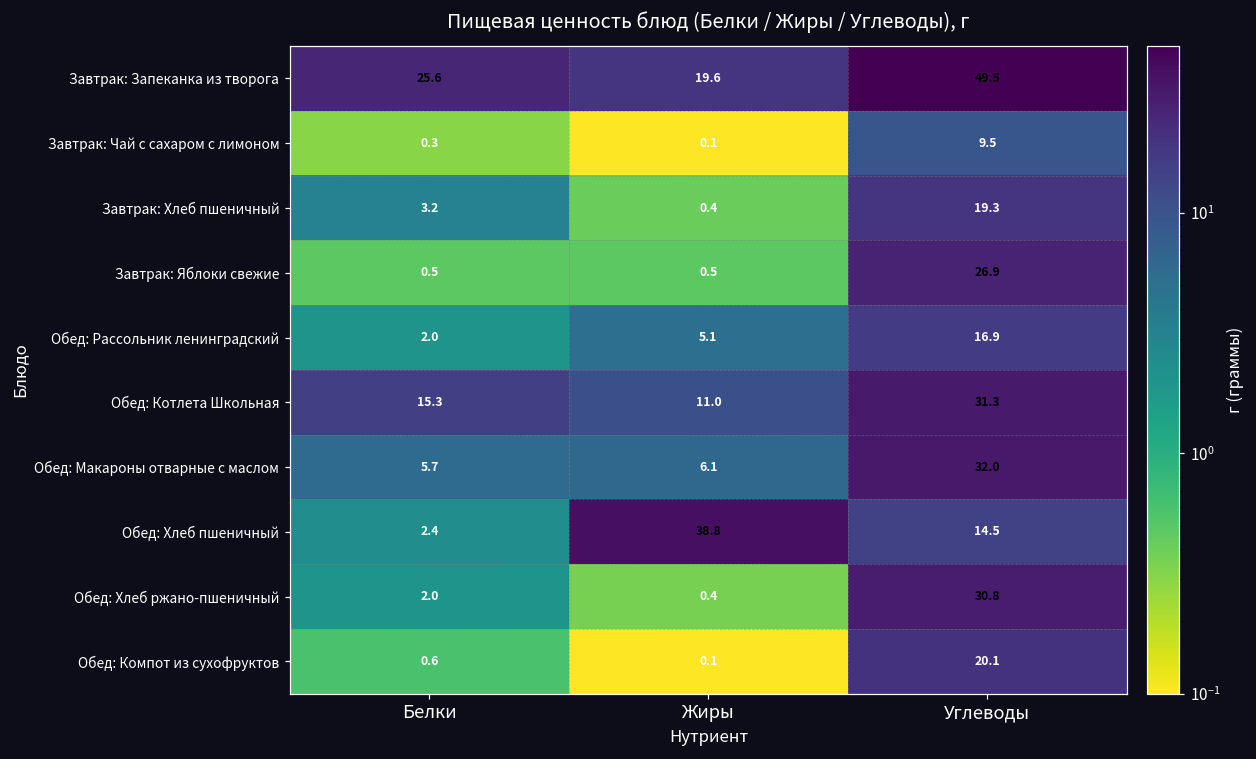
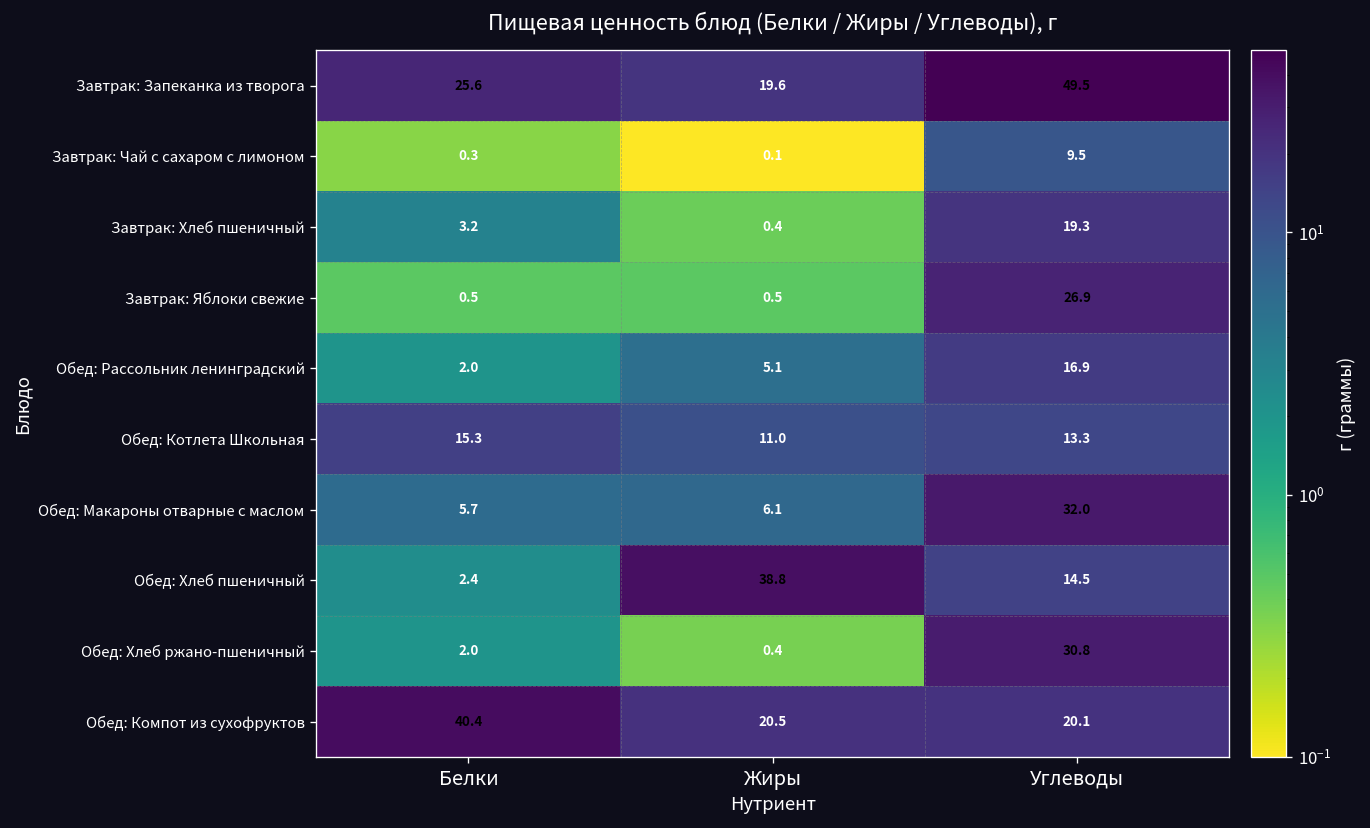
Обед: Котлета Школьная, Углеводы: 31.3 -> 13.3
Обед: Компот из сухофруктов, Белки: 0.6 -> 40.4
Обед: Компот из сухофруктов, Жиры: 0.1 -> 20.5
